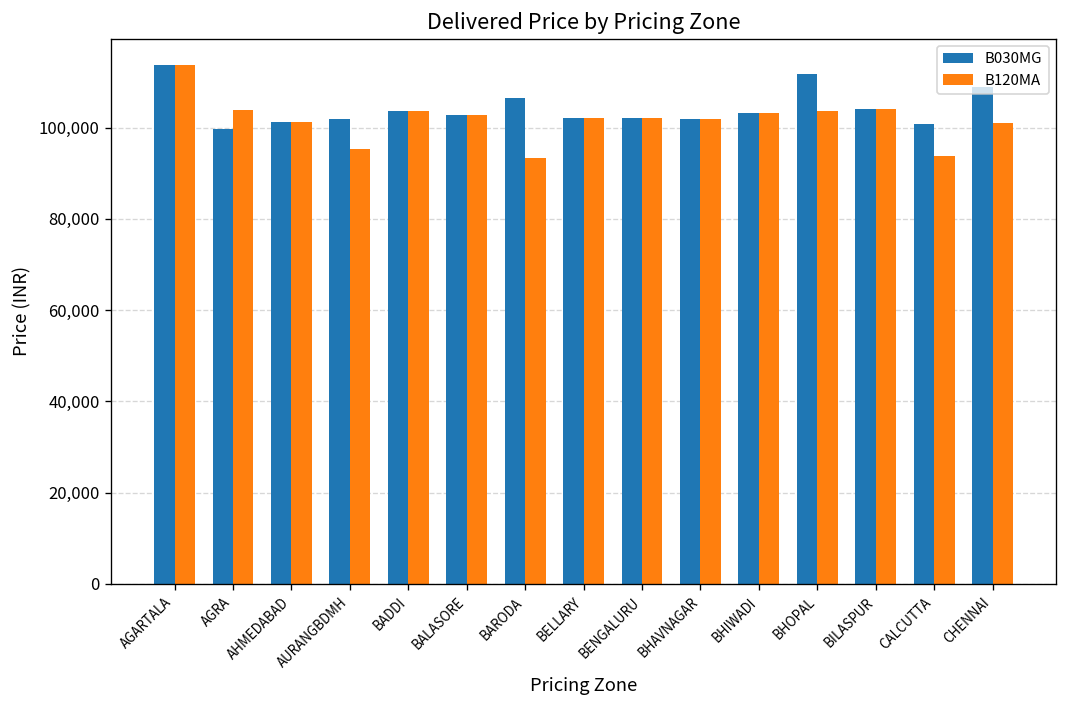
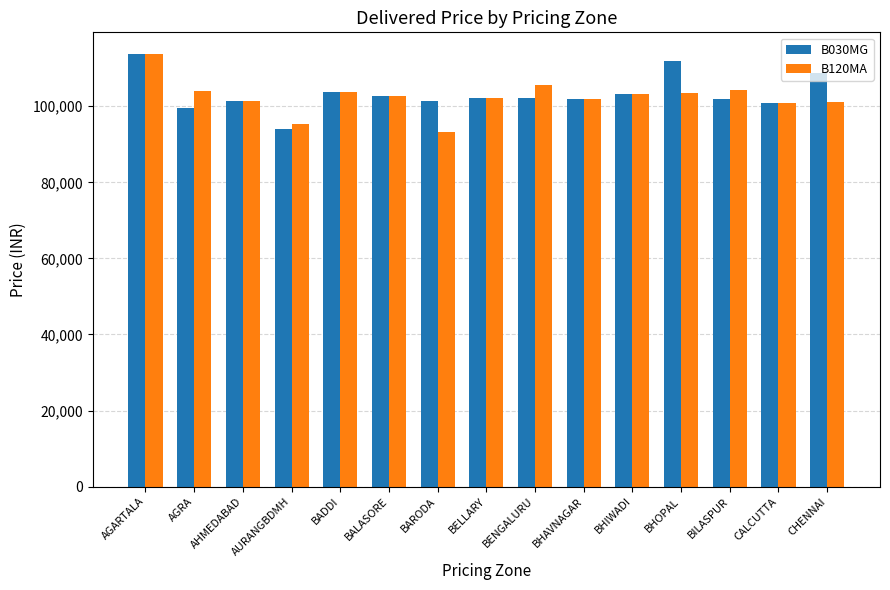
B030MG, AURANGBDMH: 102,000 -> 94,000
B030MG, BARODA: 106,000 -> 101,000
B120MA, BENGALURU: 102,000 -> 106,000
B030MG, BILASPUR: 104,000 -> 102,000
B120MA, CALCUTTA: 94,000 -> 101,000
